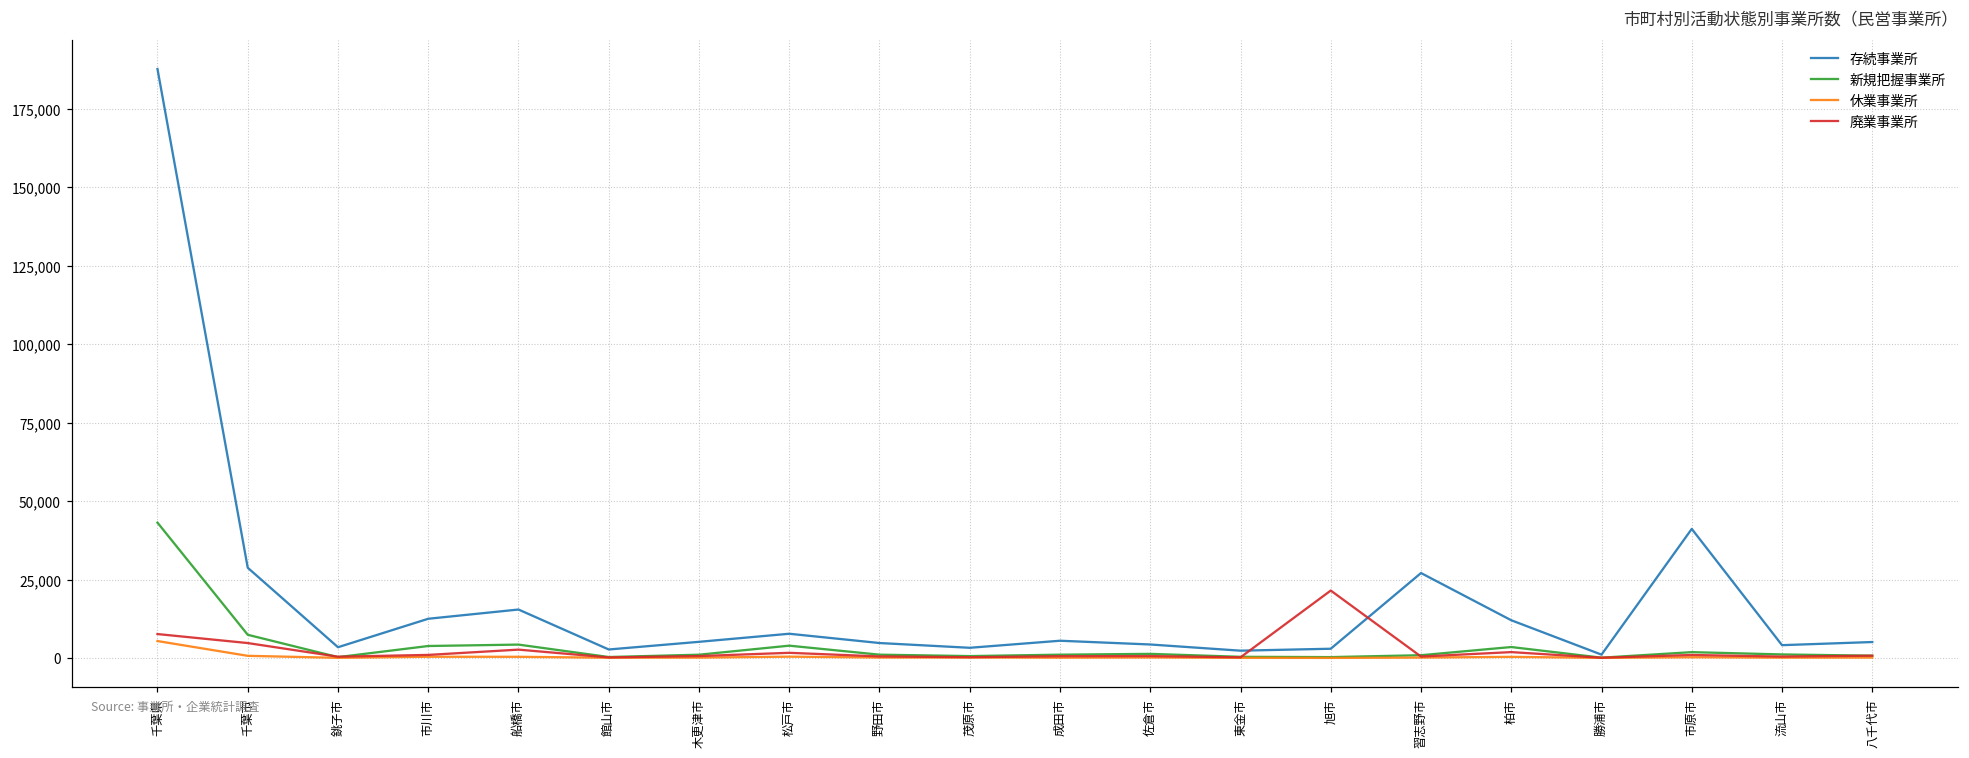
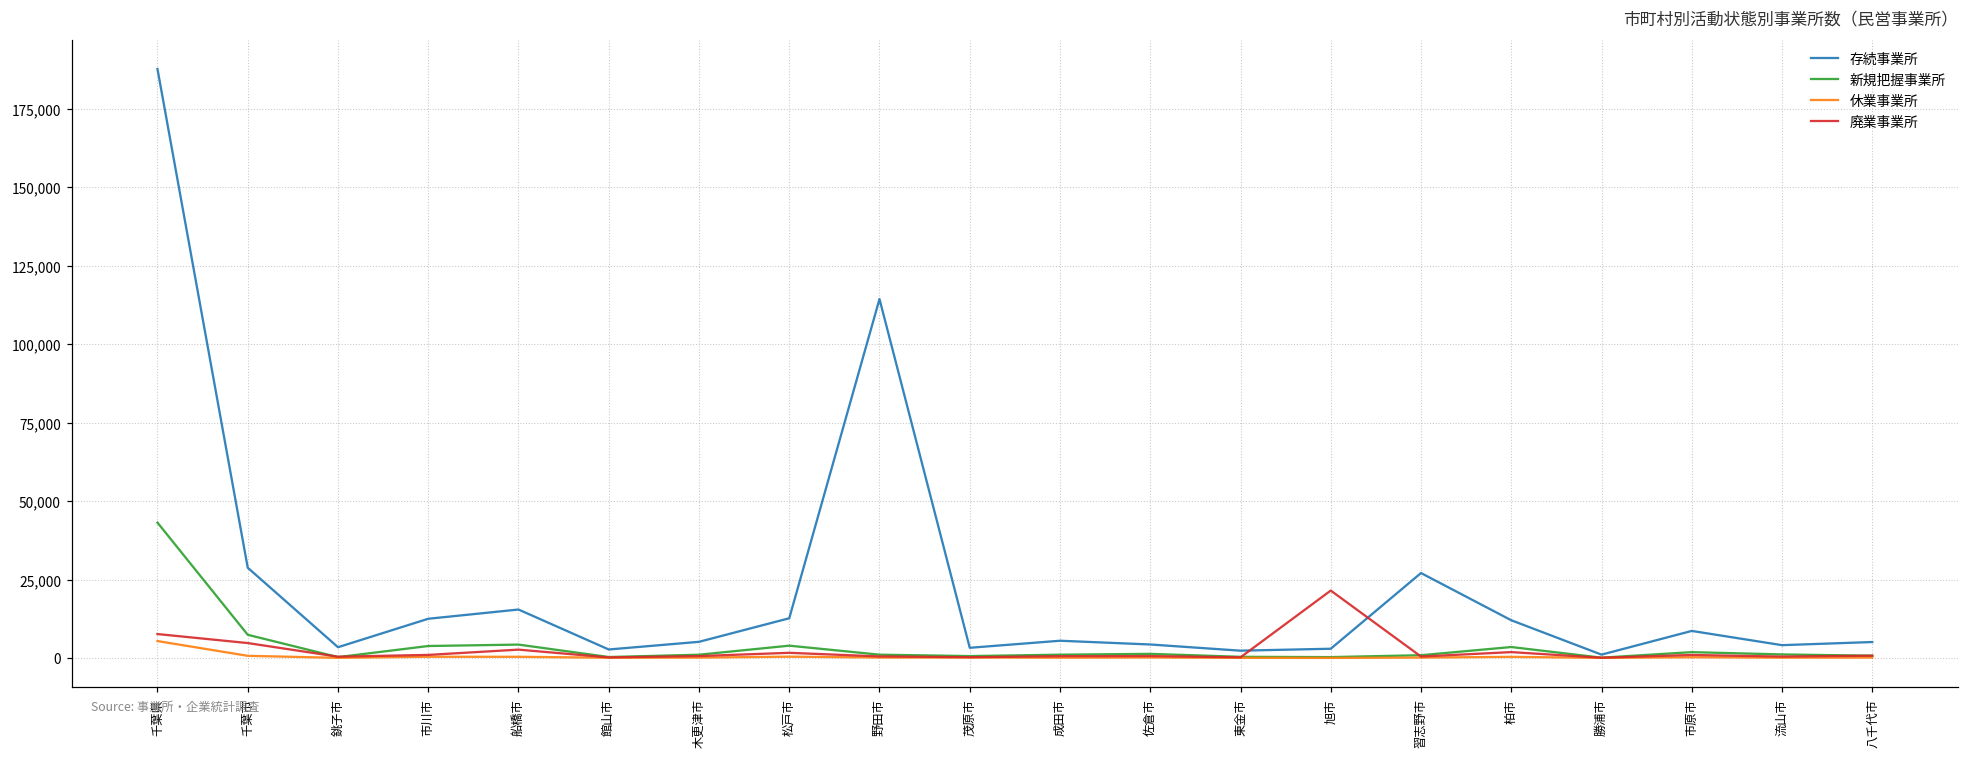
存続事業所, 松戸市: 8,000 -> 13,000
存続事業所, 野田市: 5,000 -> 114,000
存続事業所, 市原市: 41,000 -> 9,000
